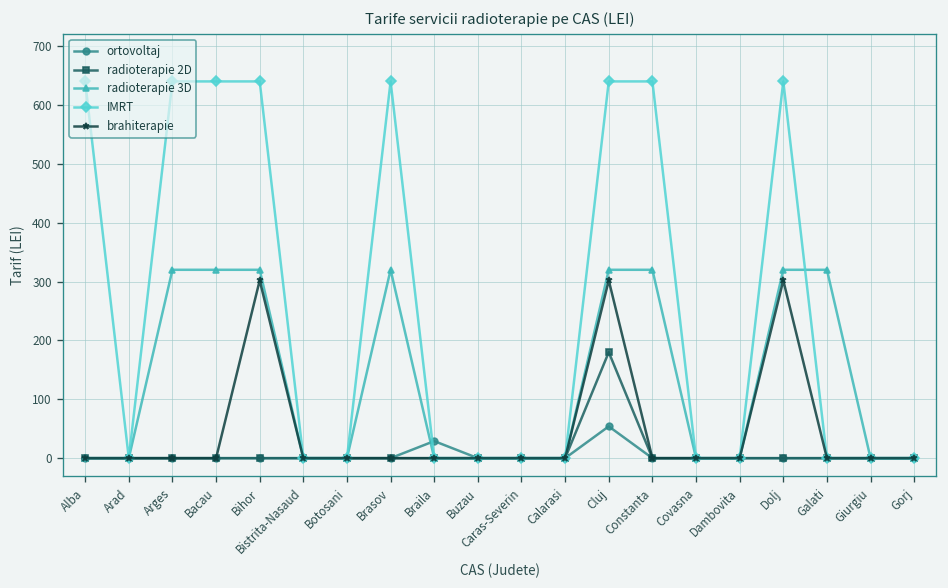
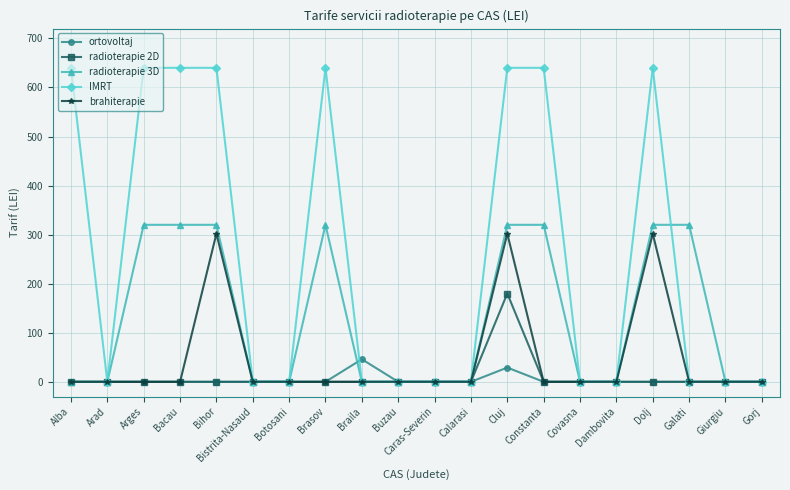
ortovoltaj, Braila: 30 -> 50
ortovoltaj, Cluj: 50 -> 30
